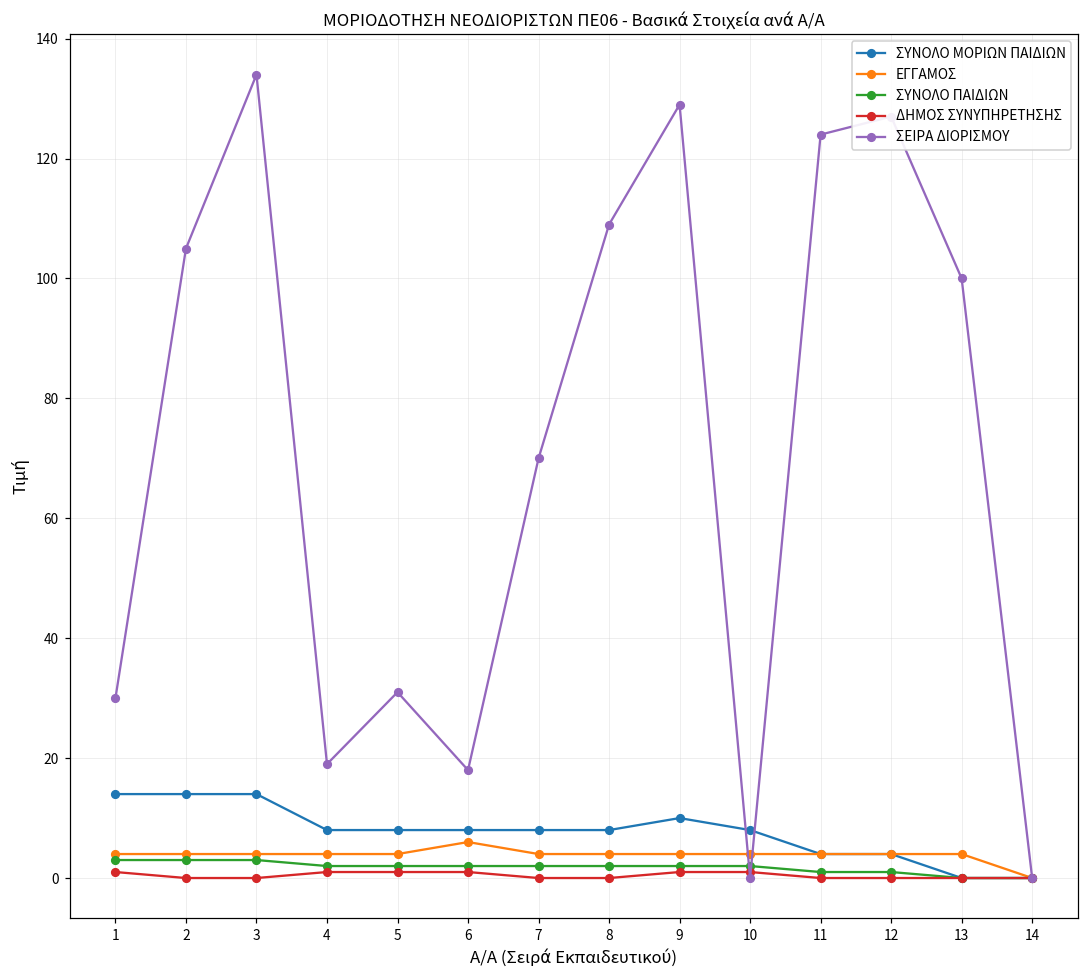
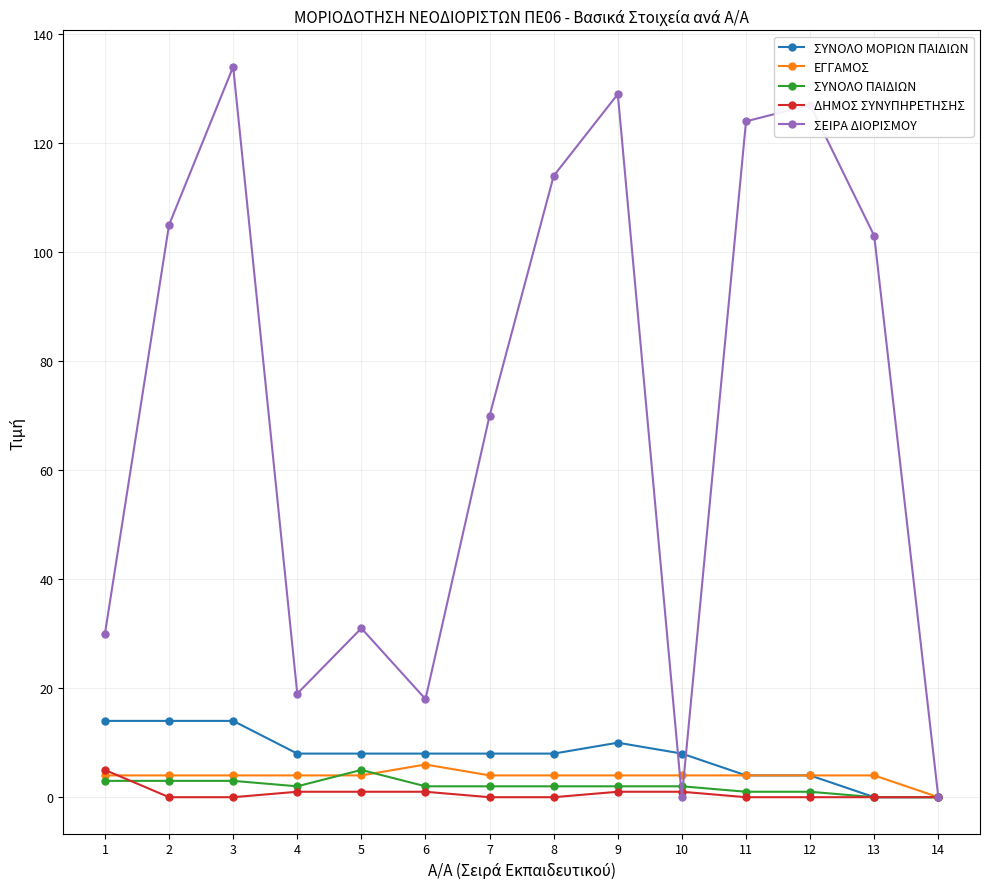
ΔΗΜΟΣ ΣΥΝΥΠΗΡΕΤΗΣΗΣ, 1: 1 -> 5
ΣΥΝΟΛΟ ΠΑΙΔΙΩΝ, 5: 2 -> 5
ΣΕΙΡΑ ΔΙΟΡΙΣΜΟΥ, 8: 109 -> 114
ΣΕΙΡΑ ΔΙΟΡΙΣΜΟΥ, 13: 100 -> 103
